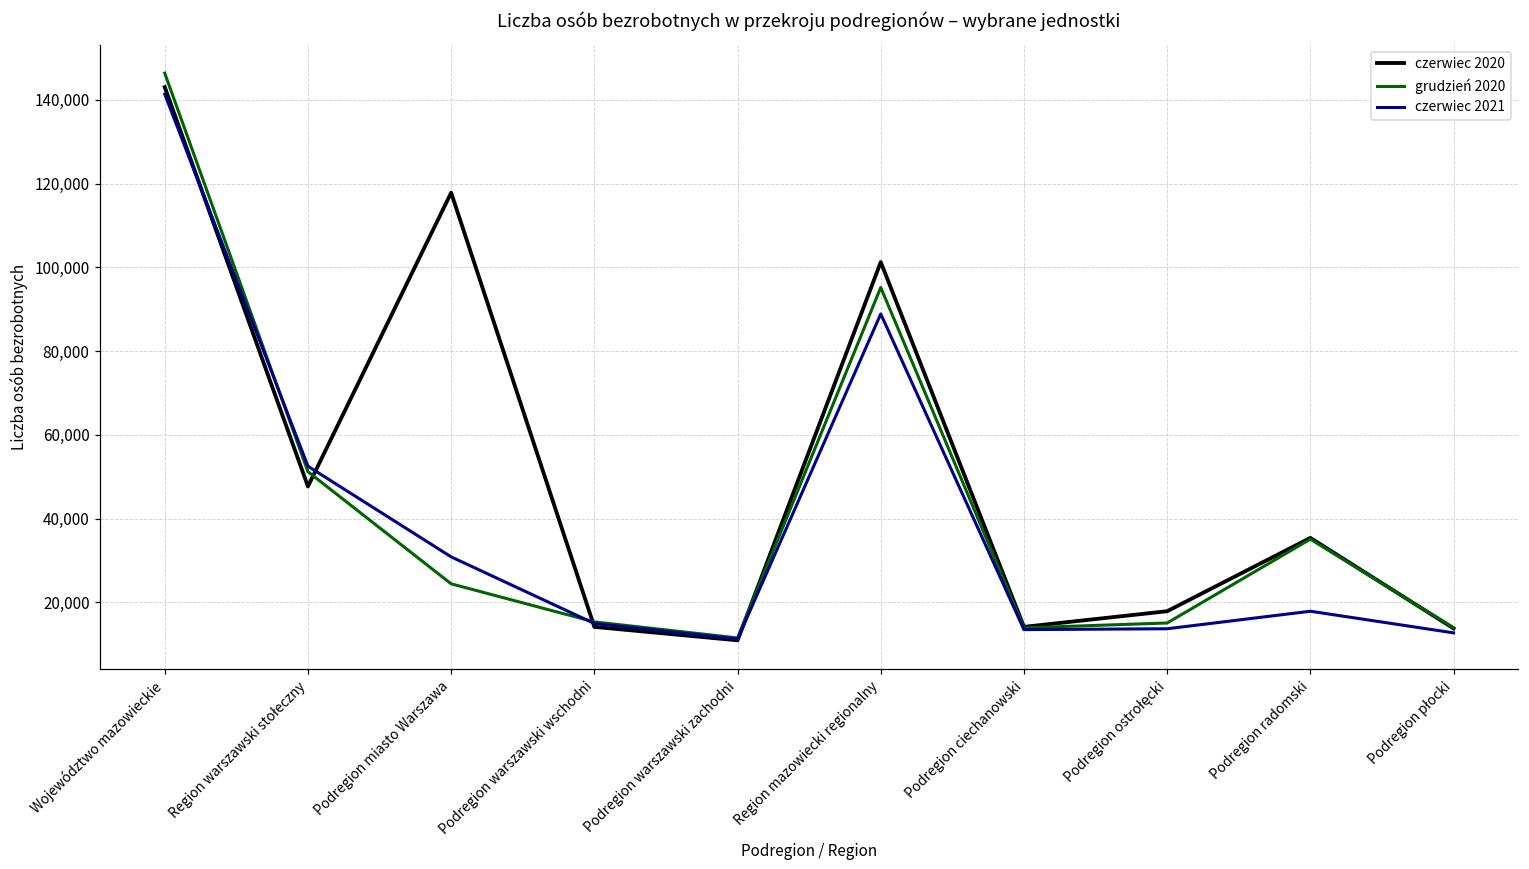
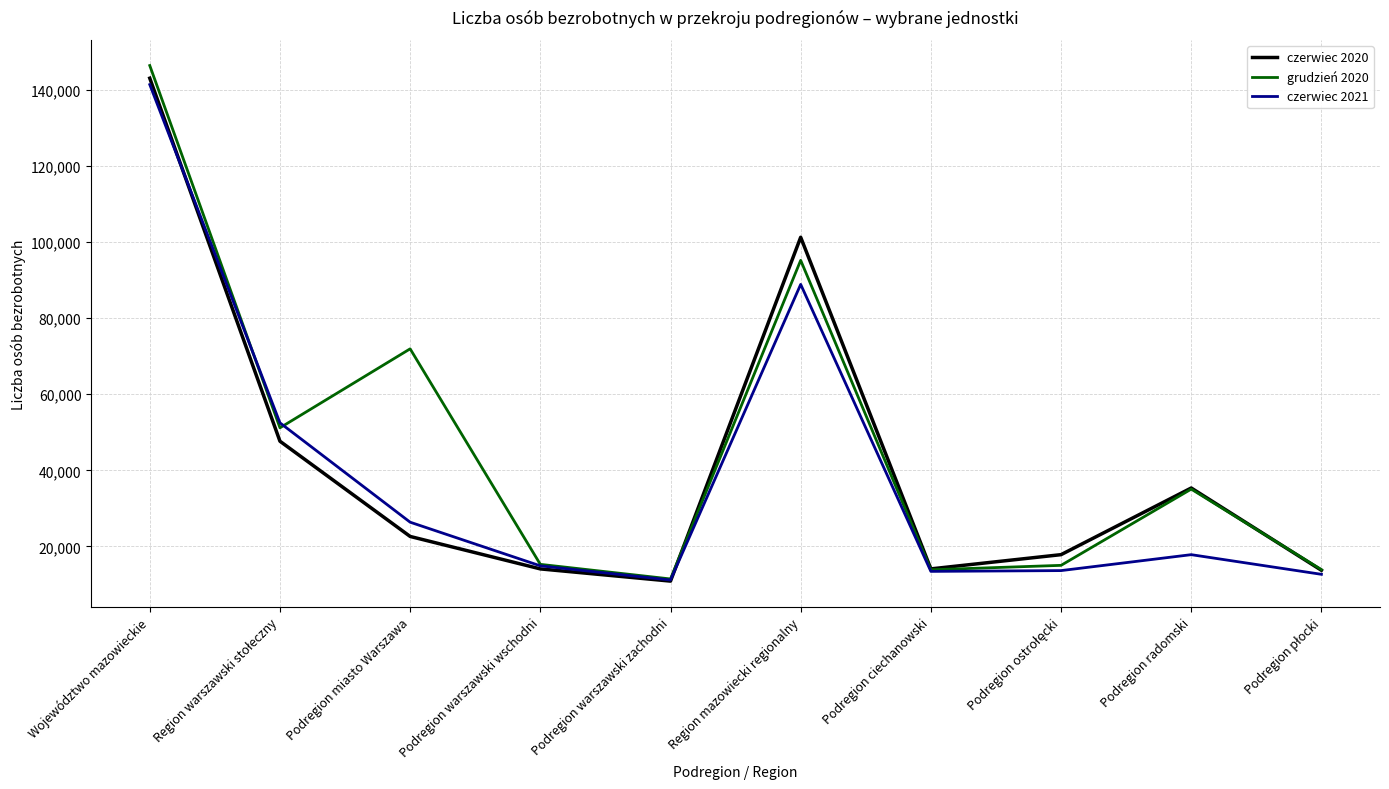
czerwiec 2020, Podregion miasto Warszawa: 118,000 -> 23,000
grudzień 2020, Podregion miasto Warszawa: 24,000 -> 72,000
czerwiec 2021, Podregion miasto Warszawa: 31,000 -> 26,000
